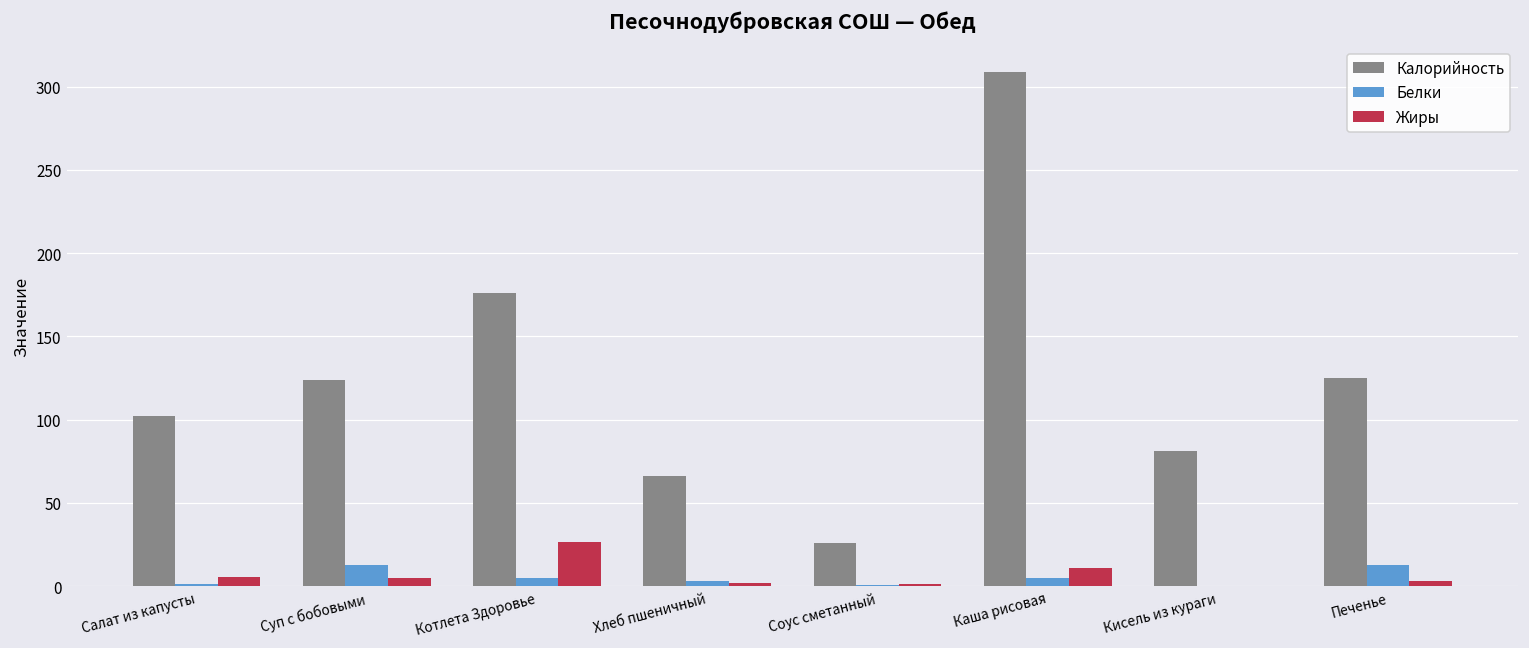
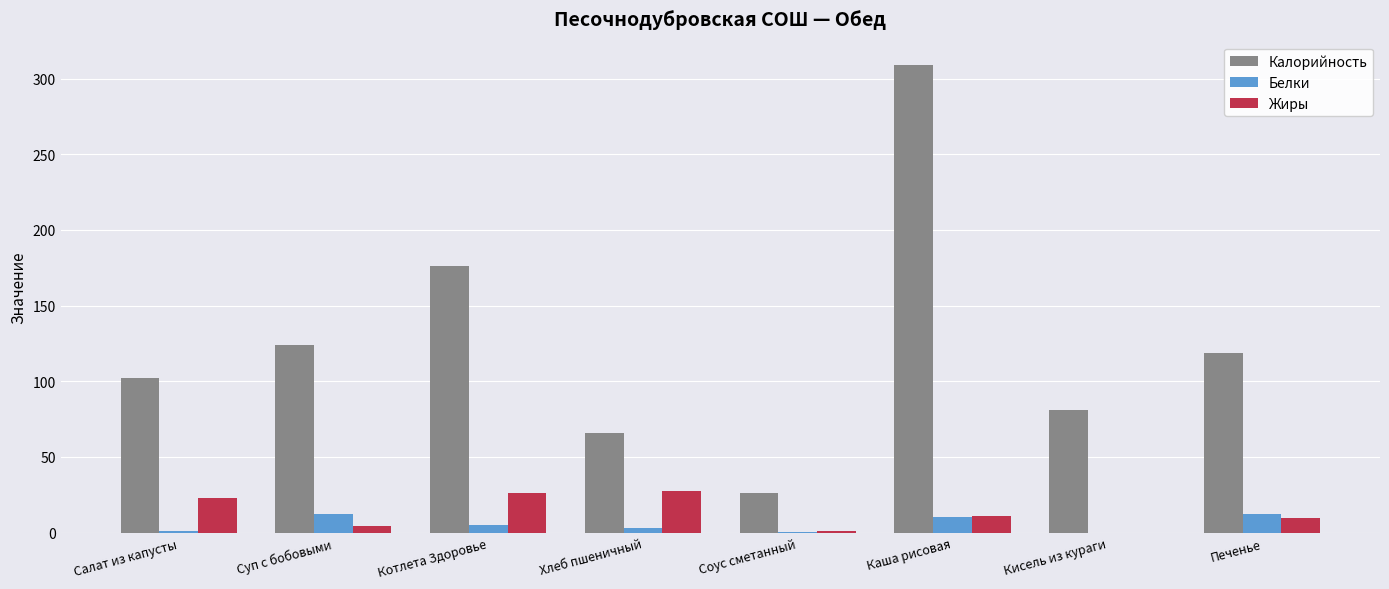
Жиры, Салат из капусты: 5 -> 23
Жиры, Хлеб пшеничный: 2 -> 28
Белки, Каша рисовая: 5 -> 10
Калорийность, Печенье: 125 -> 119
Жиры, Печенье: 3 -> 10
